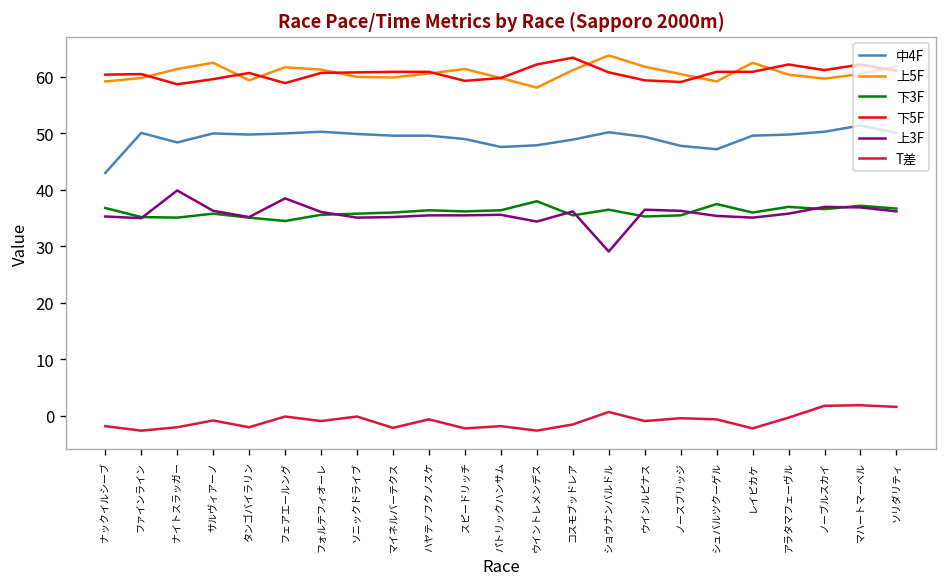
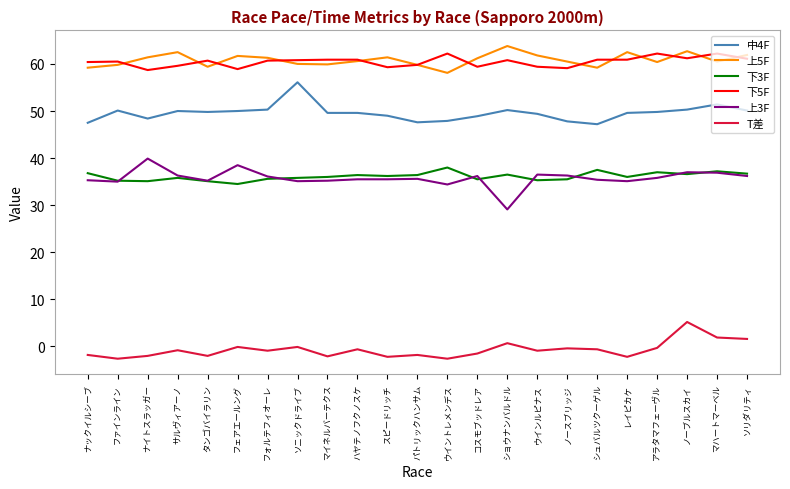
中4F, ナックイルシーブ: 43 -> 48
中4F, ソニックドライブ: 50 -> 56
下5F, コスモブッドレア: 63 -> 59
上5F, ノーブルスカイ: 60 -> 63
T差, ノーブルスカイ: 2 -> 5
